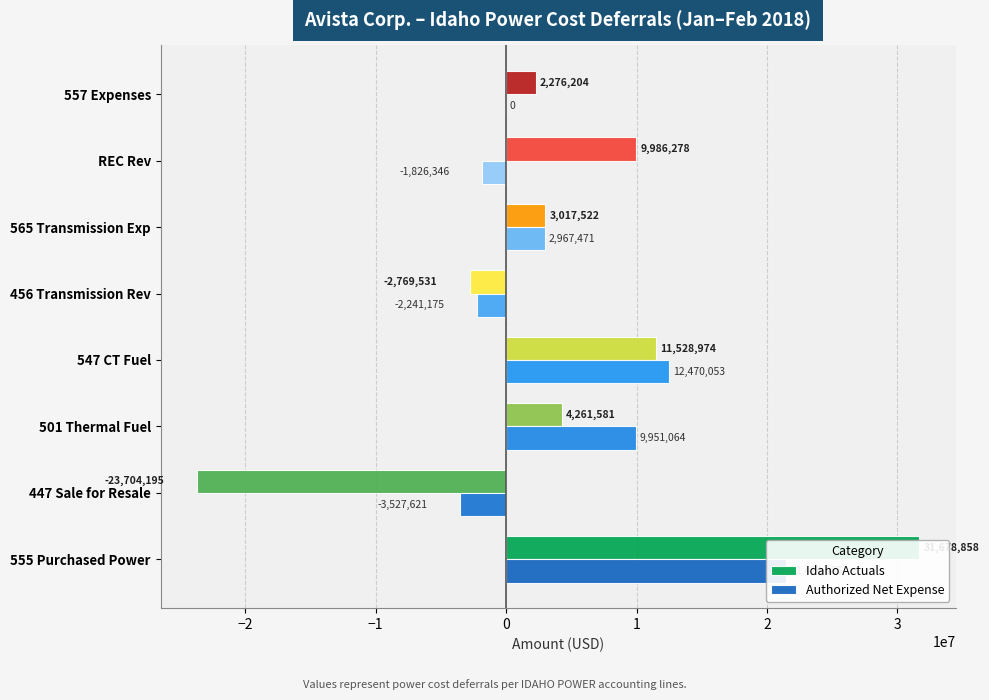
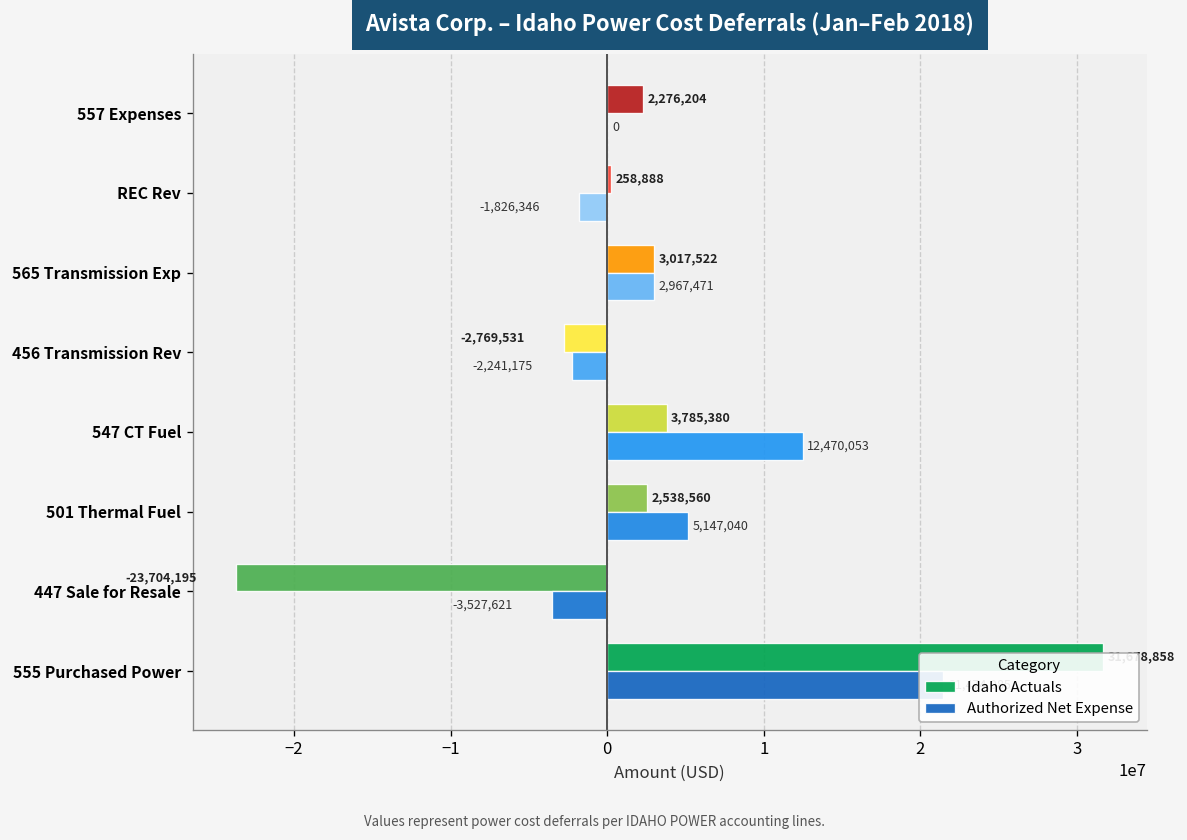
Idaho Actuals, REC Rev: 9,986,278 -> 258,888
Idaho Actuals, 547 CT Fuel: 11,528,974 -> 3,785,380
Idaho Actuals, 501 Thermal Fuel: 4,261,581 -> 2,538,560
Authorized Net Expense, 501 Thermal Fuel: 9,951,064 -> 5,147,040
